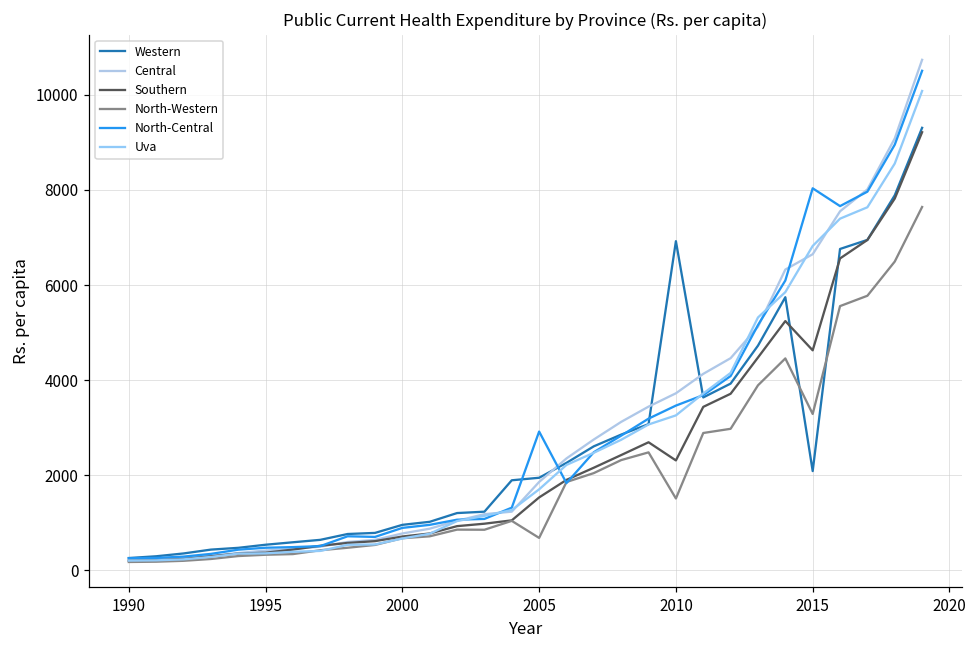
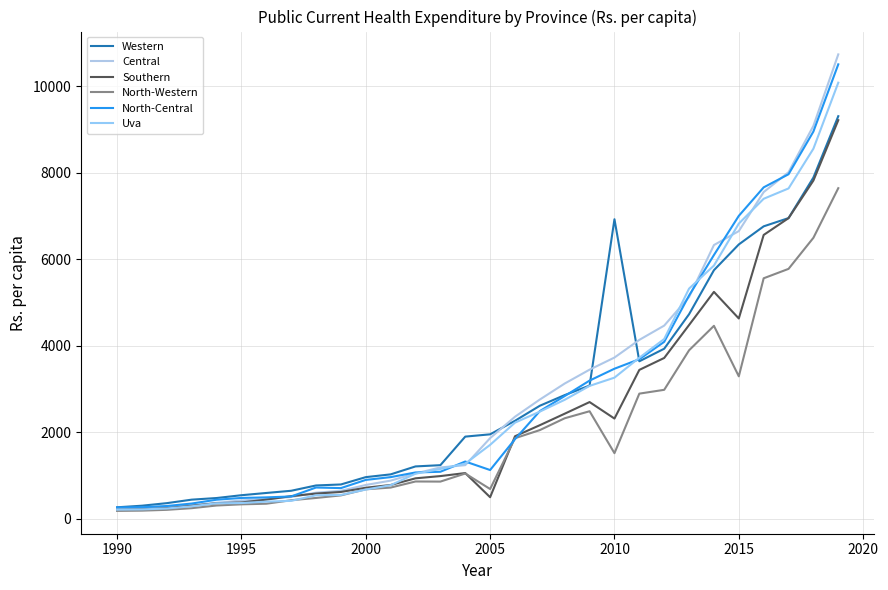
Southern, 2005: 1500 -> 500
North-Central, 2005: 2900 -> 1100
Western, 2015: 2100 -> 6300
North-Central, 2015: 8000 -> 7000
